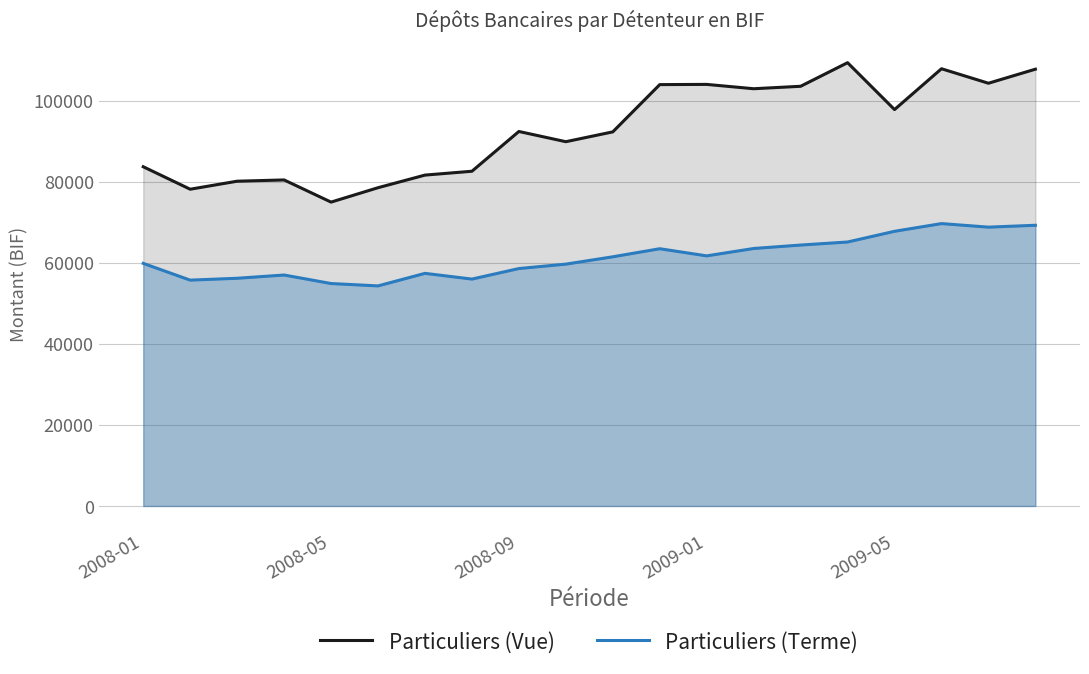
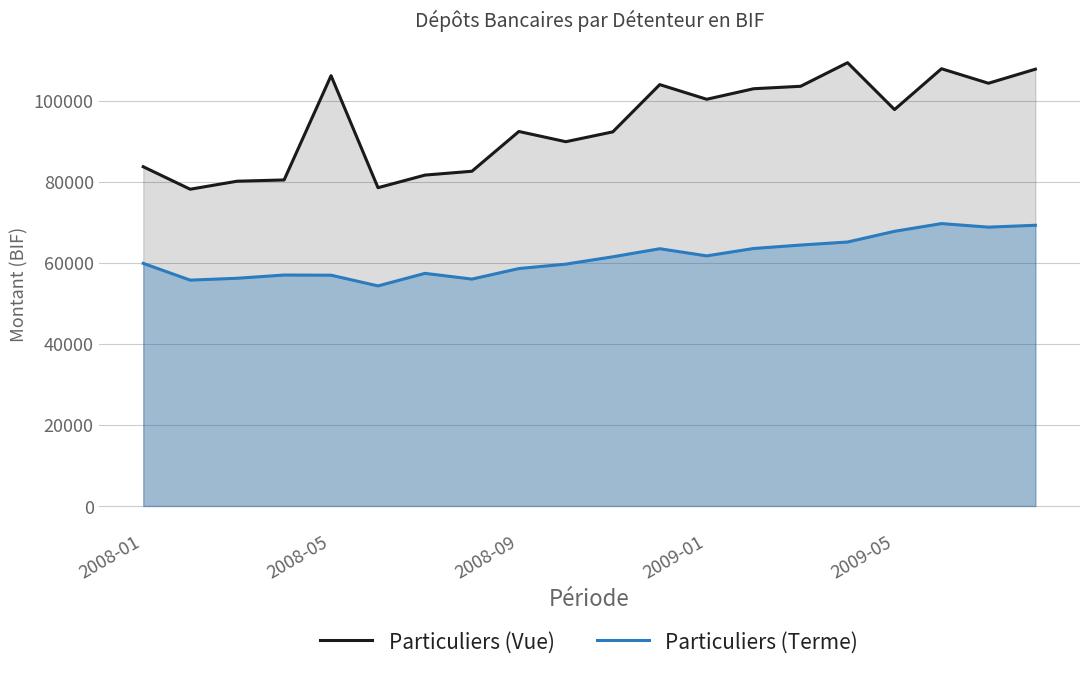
Particuliers (Vue), 2008-05: 75000 -> 106000
Particuliers (Terme), 2008-05: 55000 -> 57000
Particuliers (Vue), 2009-01: 104000 -> 100000
